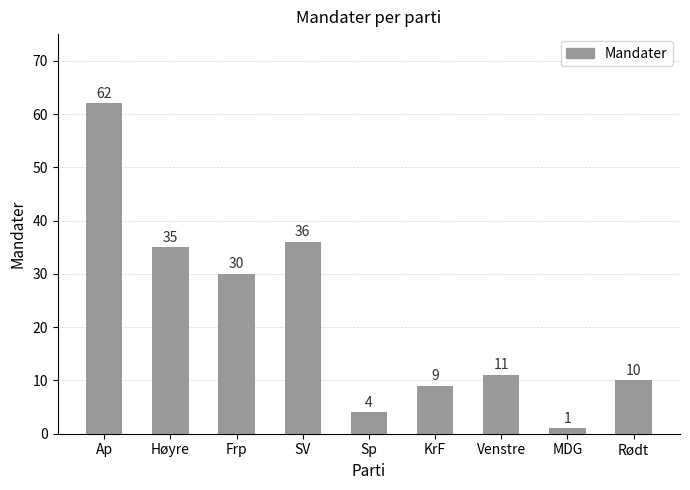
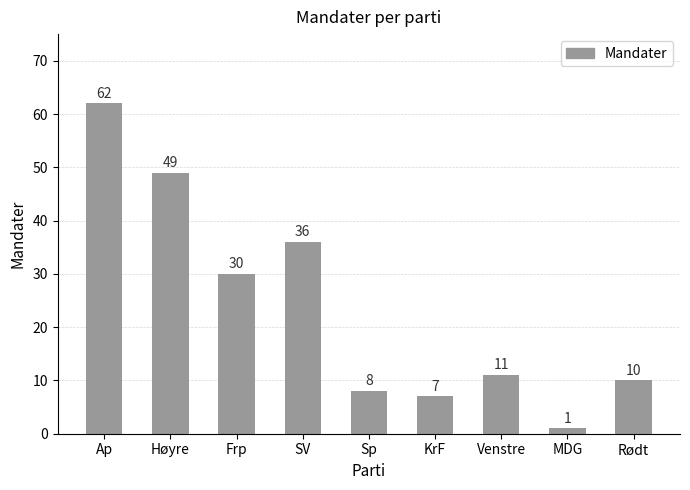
Høyre: 35 -> 49
Sp: 4 -> 8
KrF: 9 -> 7
